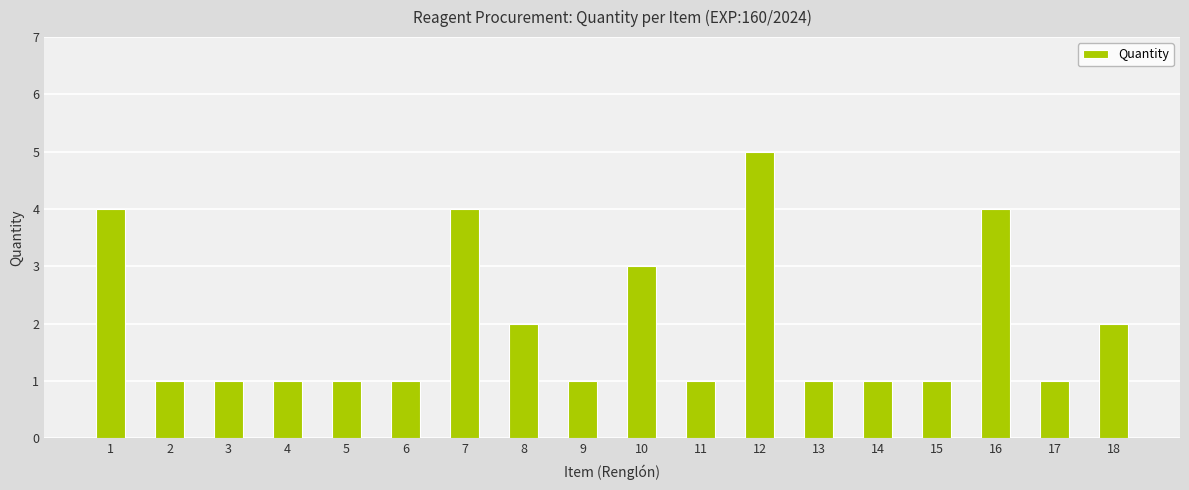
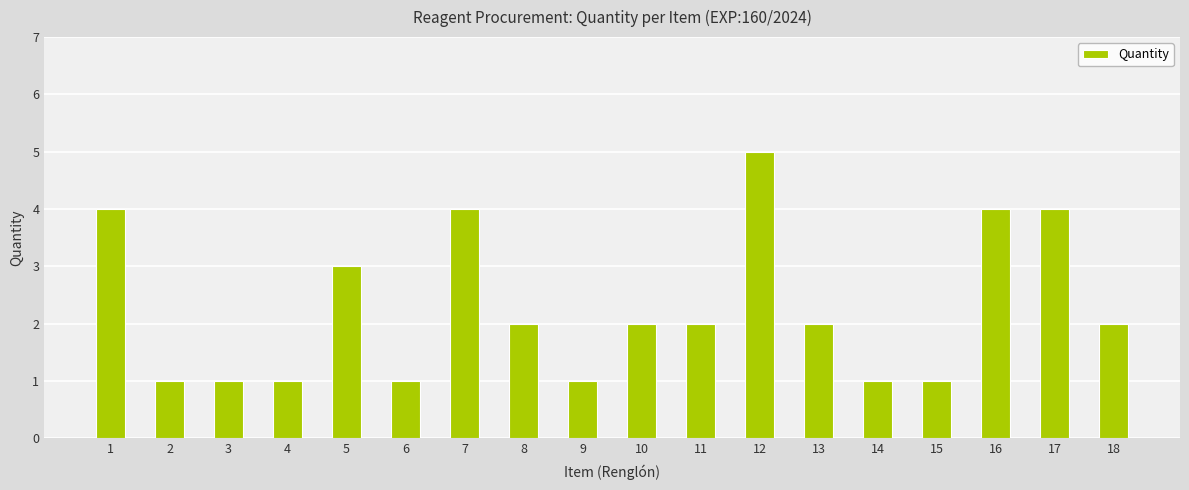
5: 1 -> 3
10: 3 -> 2
11: 1 -> 2
13: 1 -> 2
17: 1 -> 4
